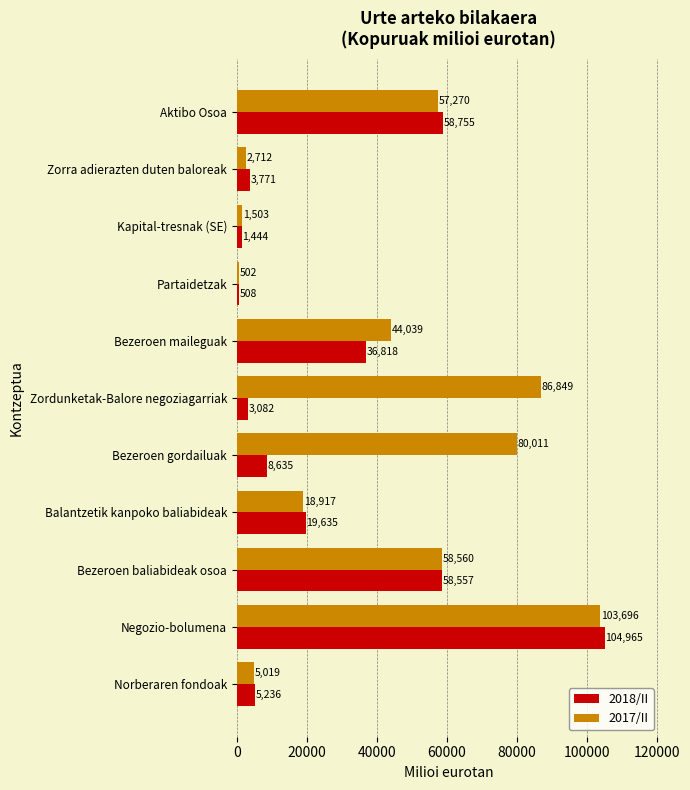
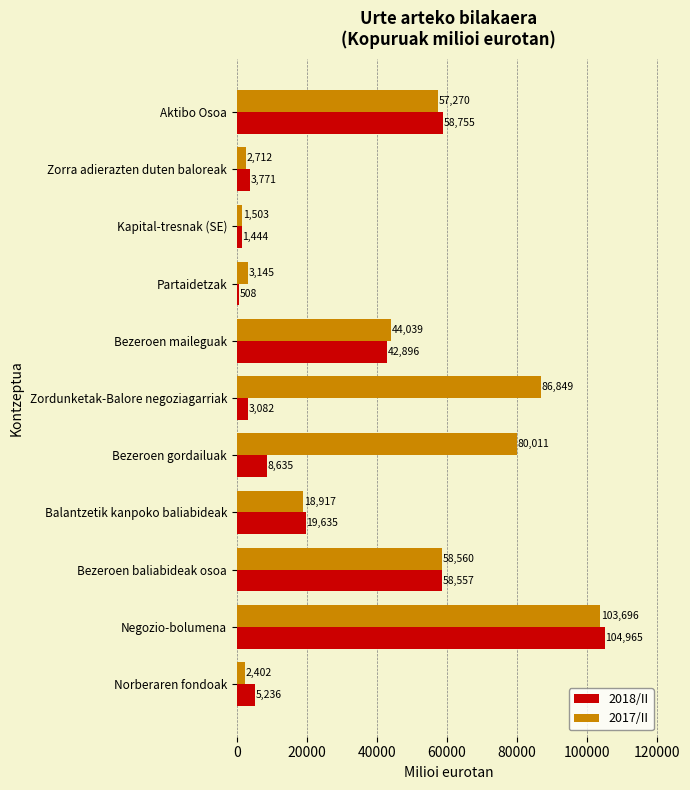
2017/II, Partaidetzak: 502 -> 3,145
2018/II, Bezeroen maileguak: 36,818 -> 42,896
2017/II, Norberaren fondoak: 5,019 -> 2,402
